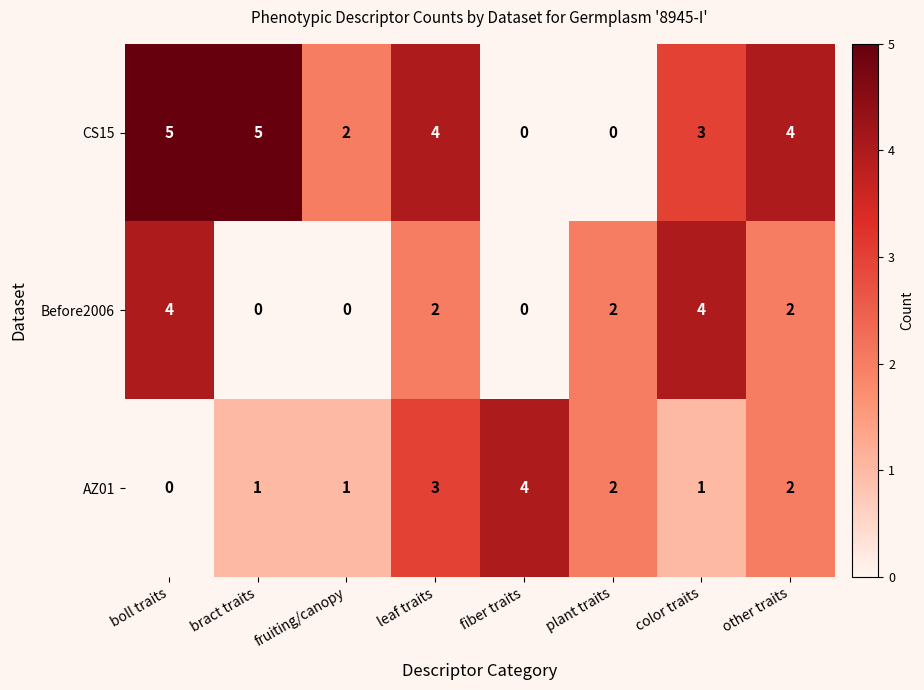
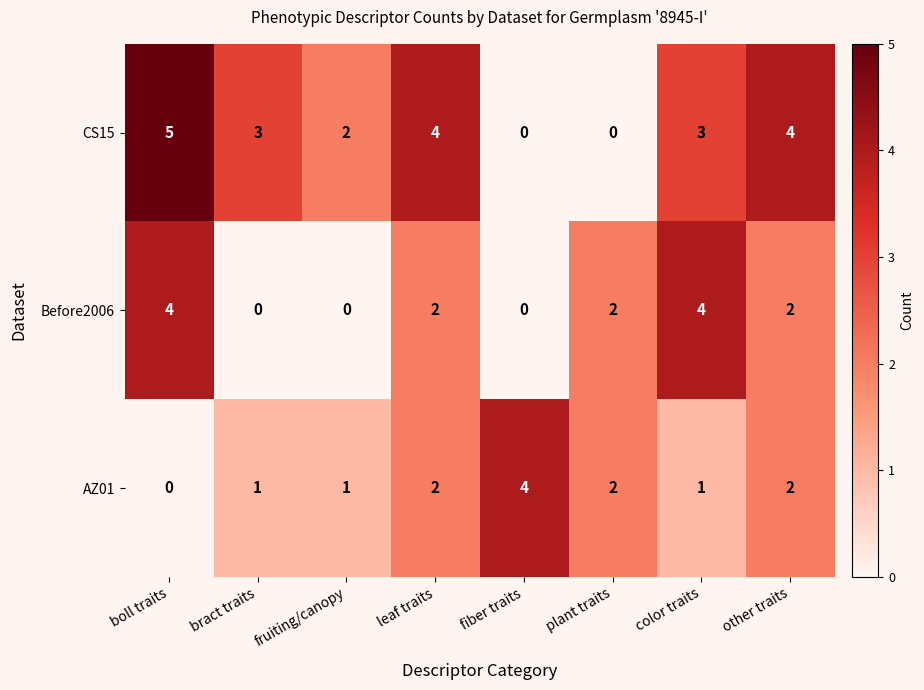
CS15, bract traits: 5 -> 3
AZ01, leaf traits: 3 -> 2
